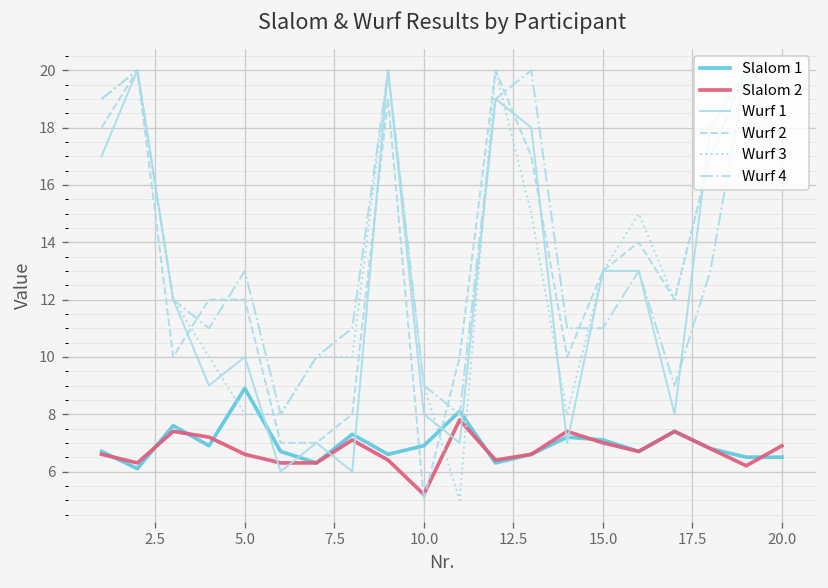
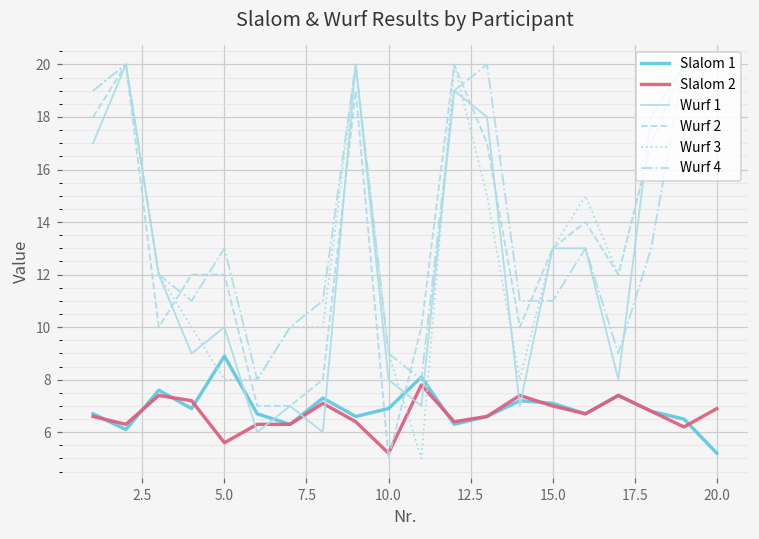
Slalom 2, 5.0: 6.6 -> 5.6
Slalom 1, 20.0: 6.5 -> 5.2
